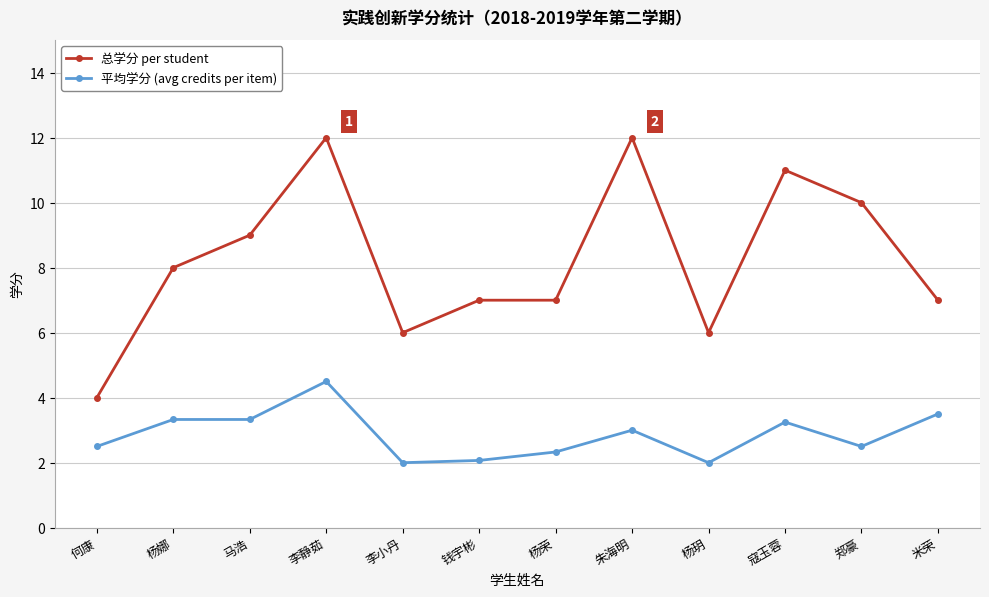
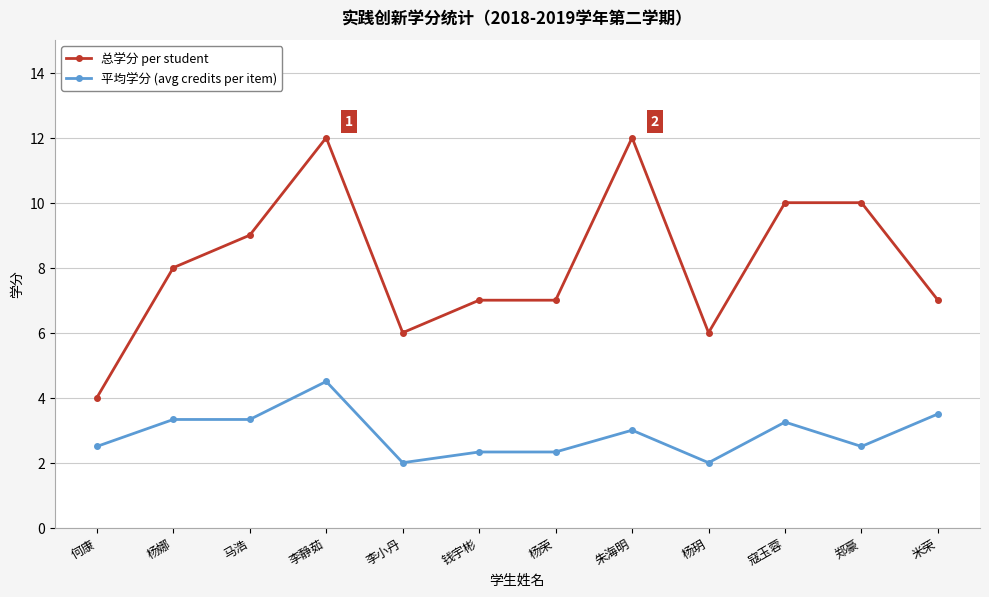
平均学分 (avg credits per item), 钱宇彬: 2.1 -> 2.3
总学分 per student, 寇玉蓉: 11 -> 10
